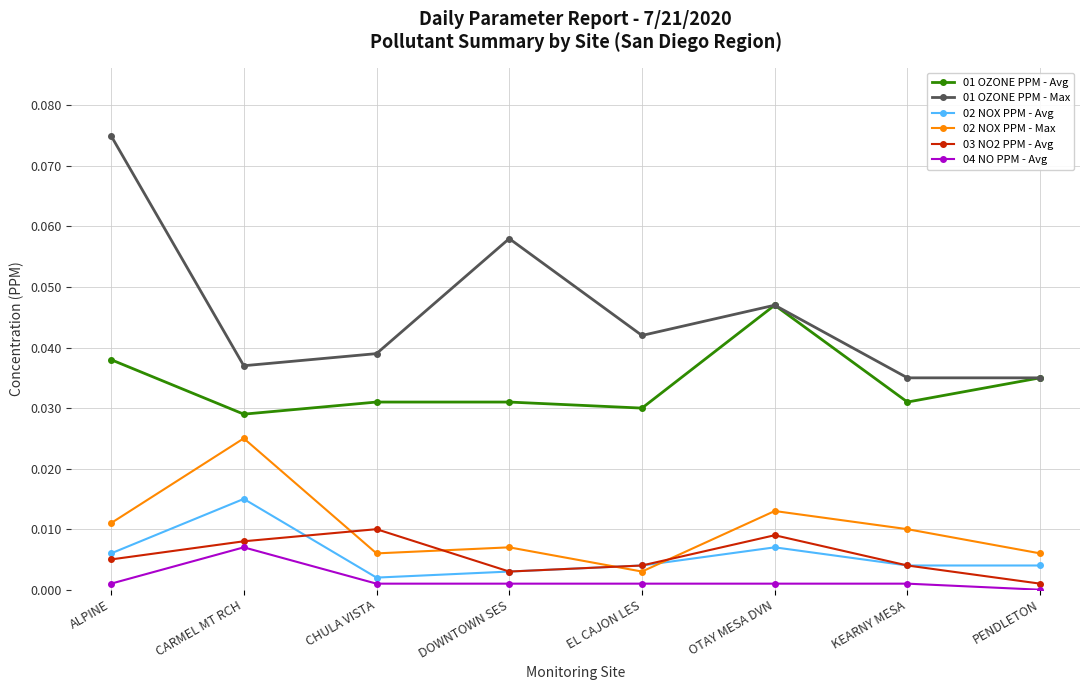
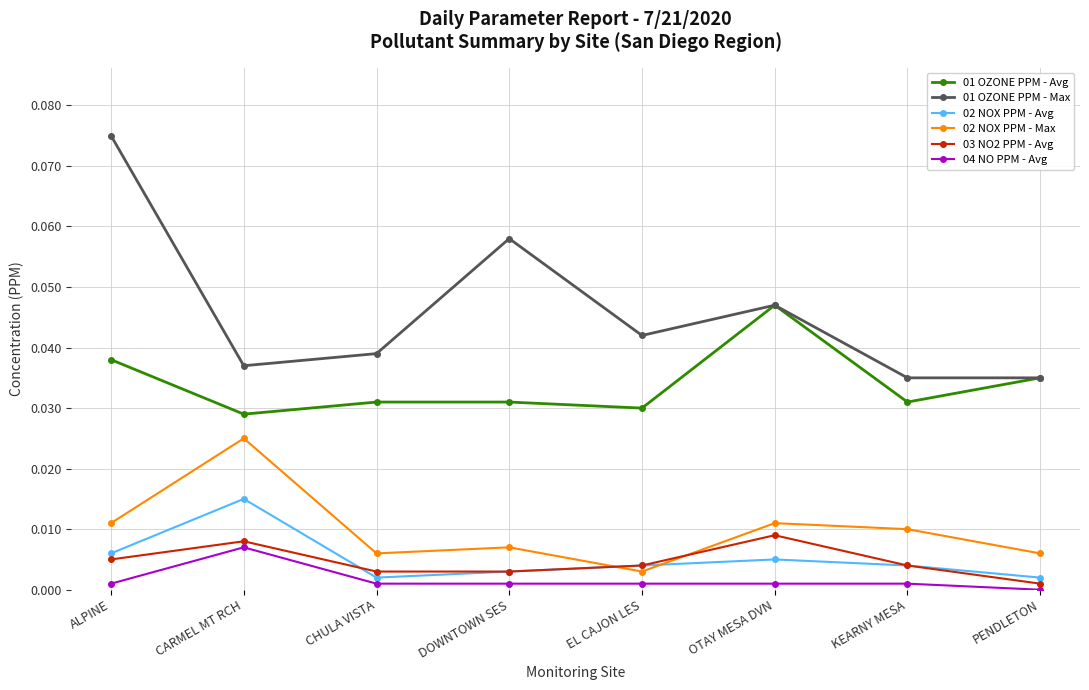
03 NO2 PPM - Avg, CHULA VISTA: 0.010 -> 0.003
02 NOX PPM - Avg, OTAY MESA DVN: 0.007 -> 0.005
02 NOX PPM - Max, OTAY MESA DVN: 0.013 -> 0.011
02 NOX PPM - Avg, PENDLETON: 0.004 -> 0.002
